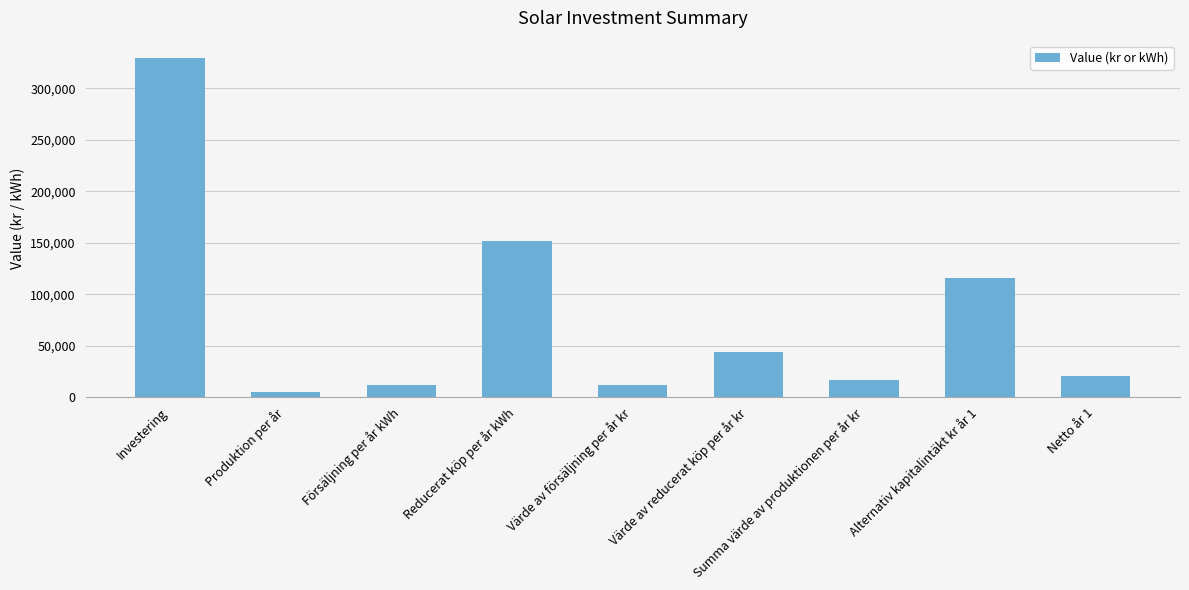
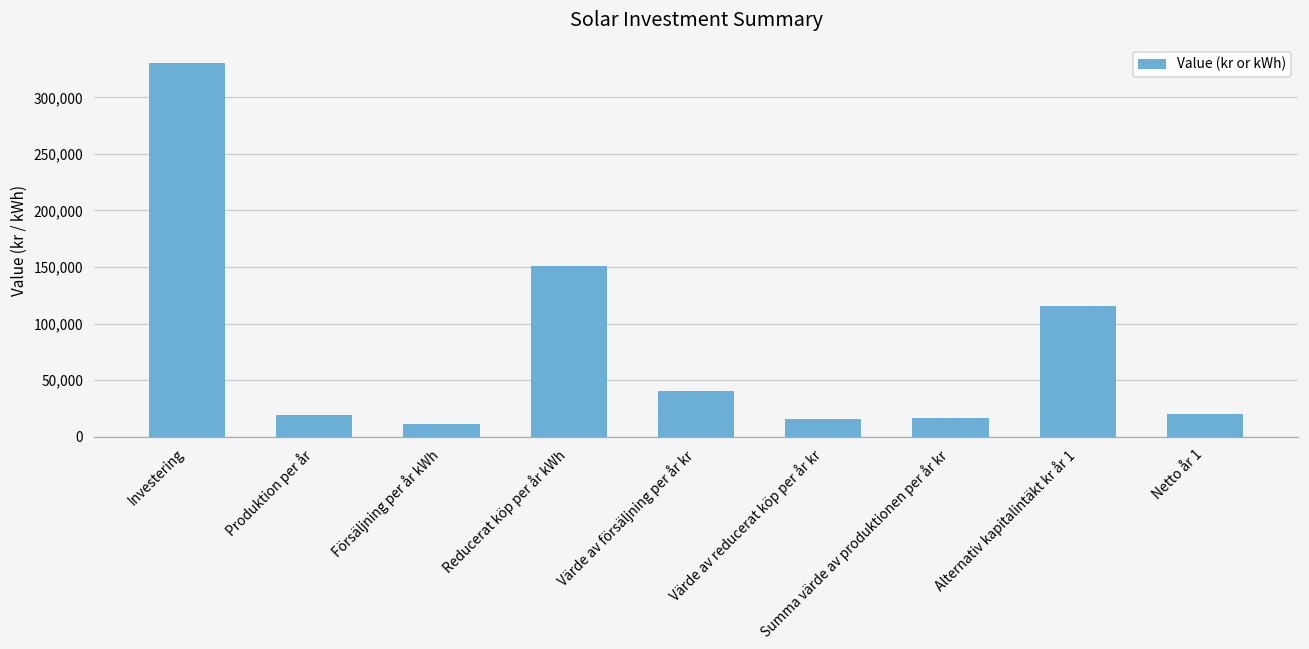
Produktion per år: 5,000 -> 19,000
Värde av försäljning per år kr: 11,000 -> 41,000
Värde av reducerat köp per år kr: 44,000 -> 15,000
